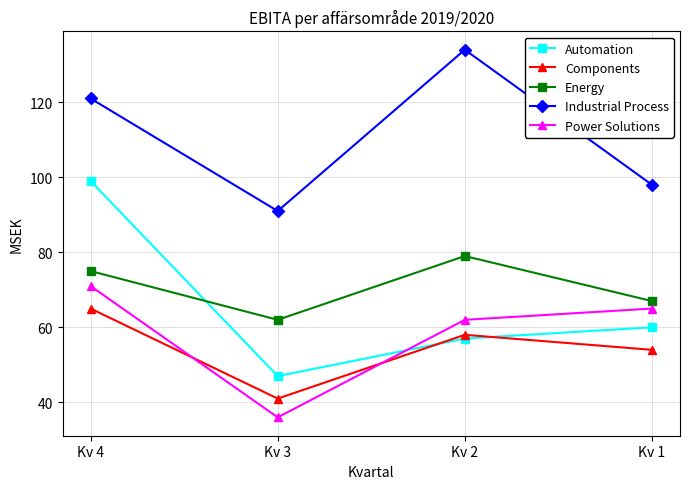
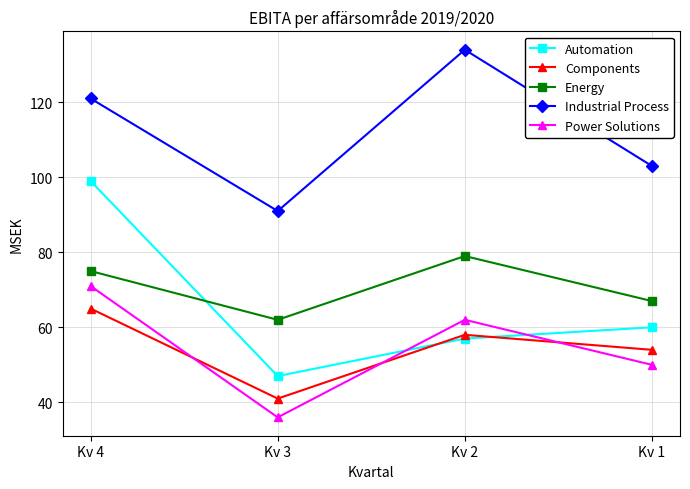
Industrial Process, Kv 1: 98 -> 103
Power Solutions, Kv 1: 65 -> 50
